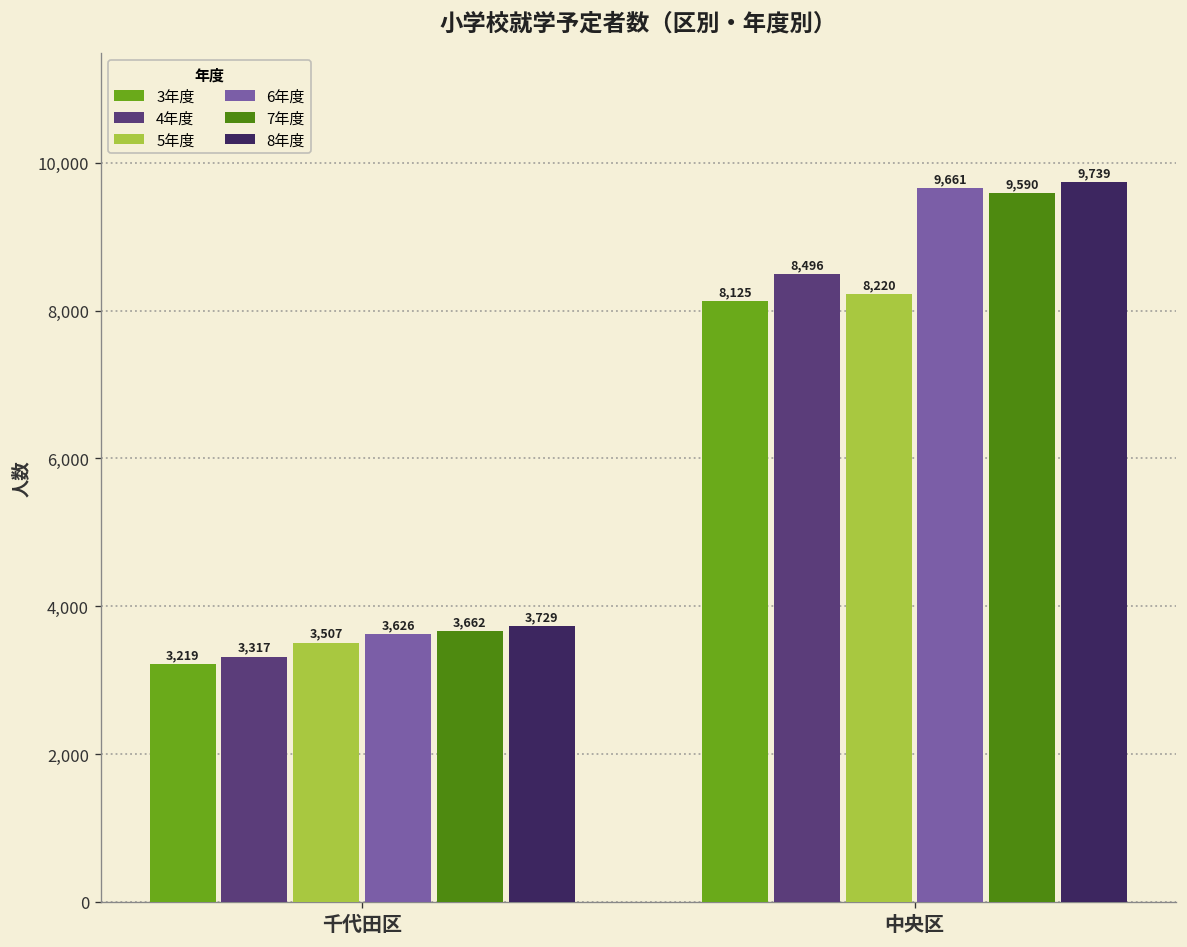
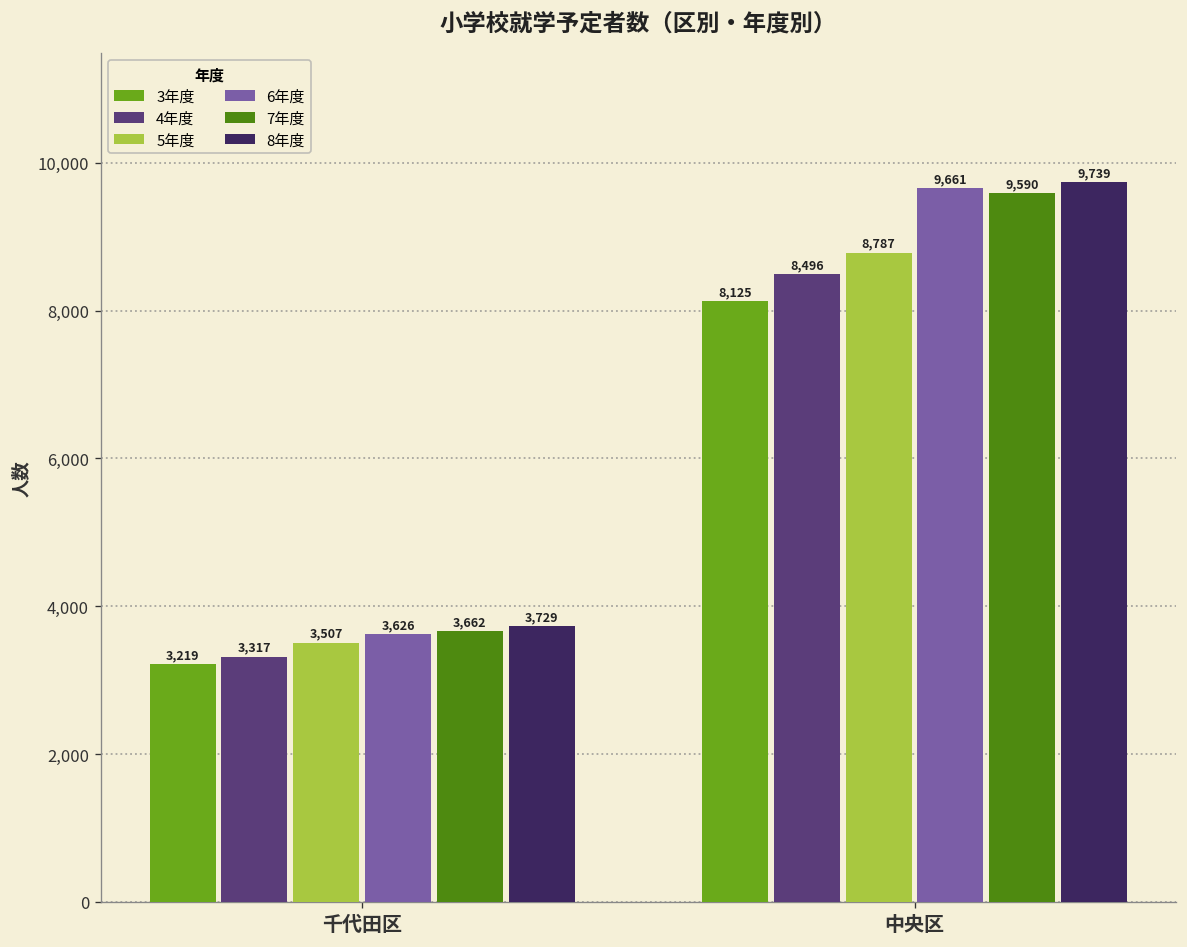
5年度, 中央区: 8,220 -> 8,787
